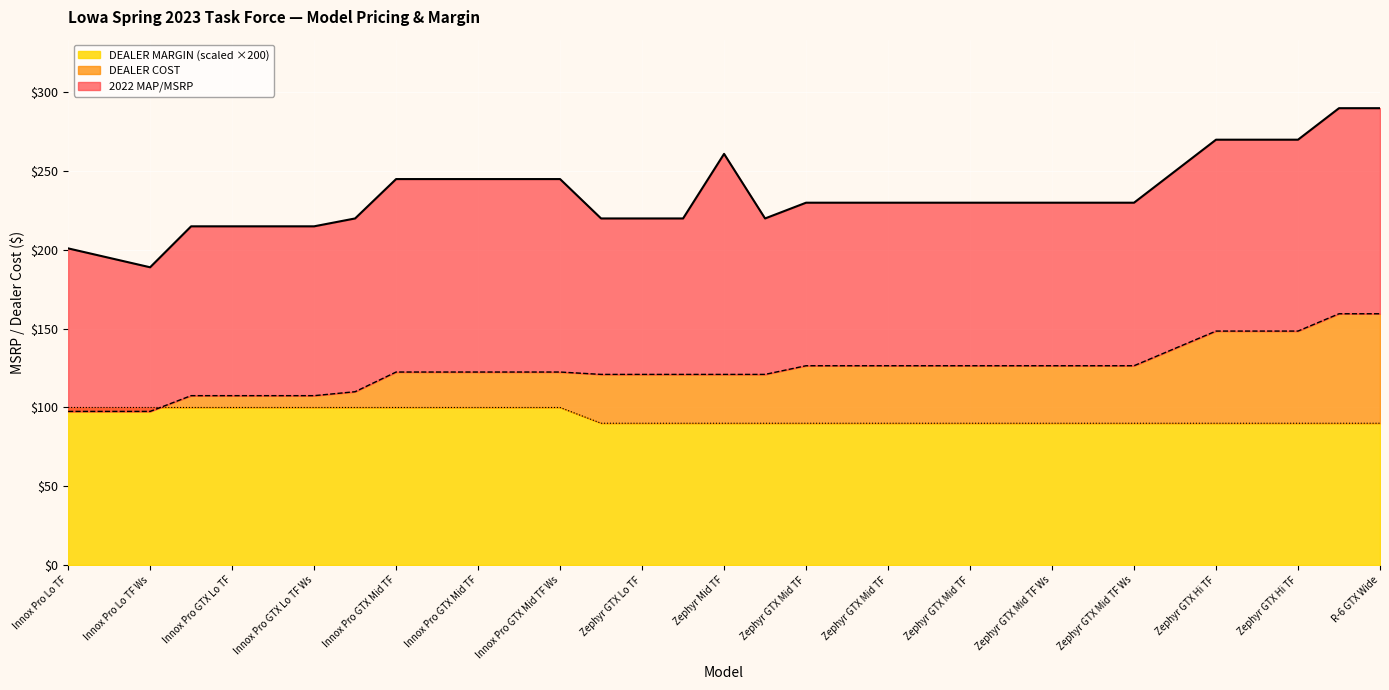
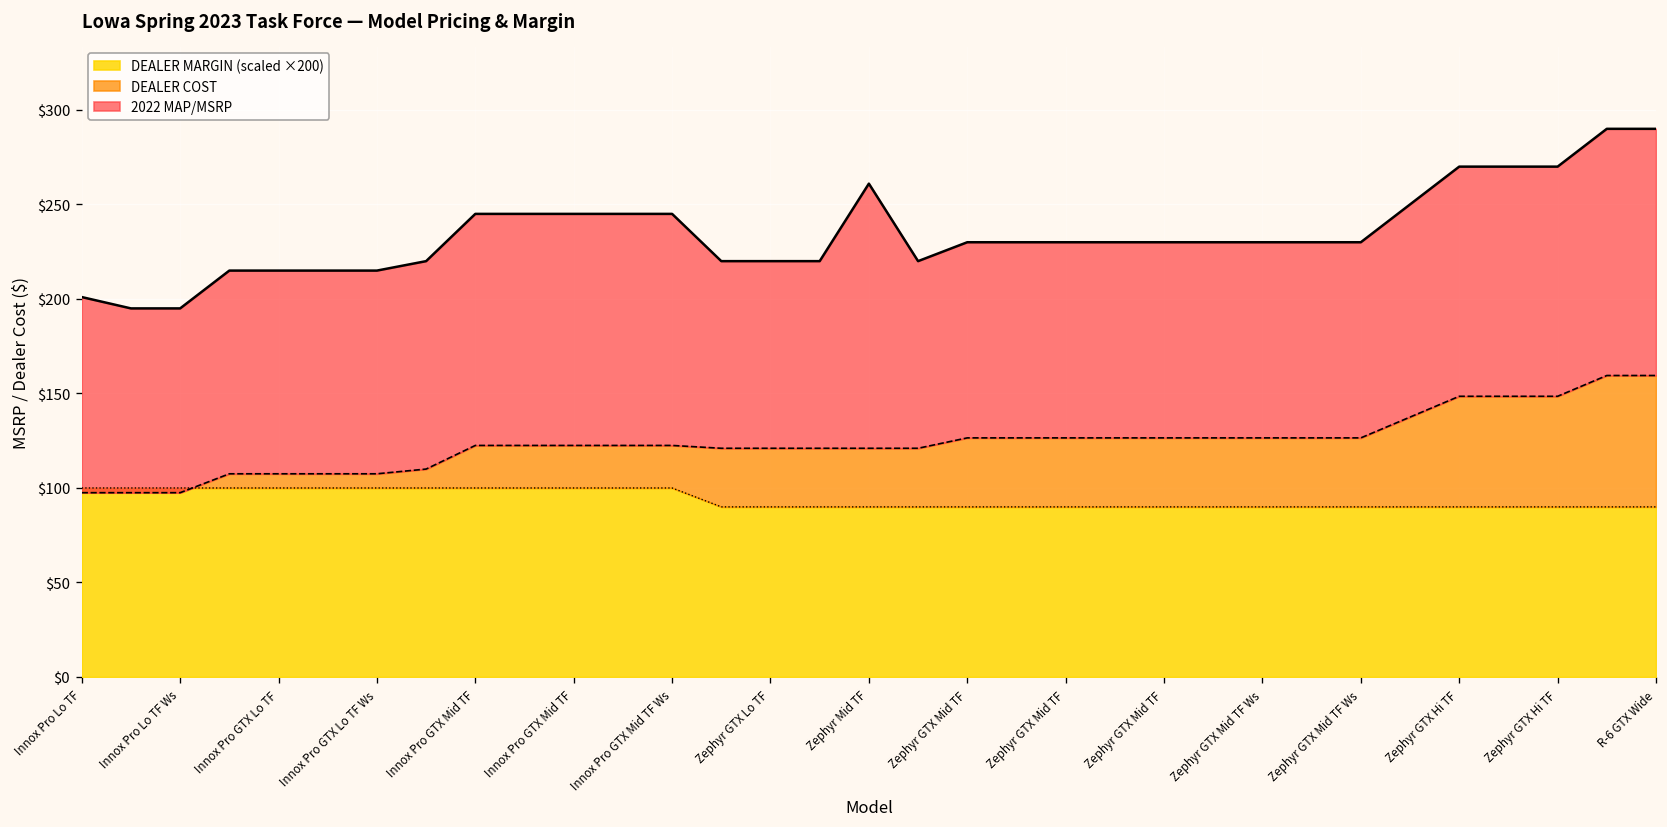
2022 MAP/MSRP, Innox Pro Lo TF Ws: $189 -> $195
